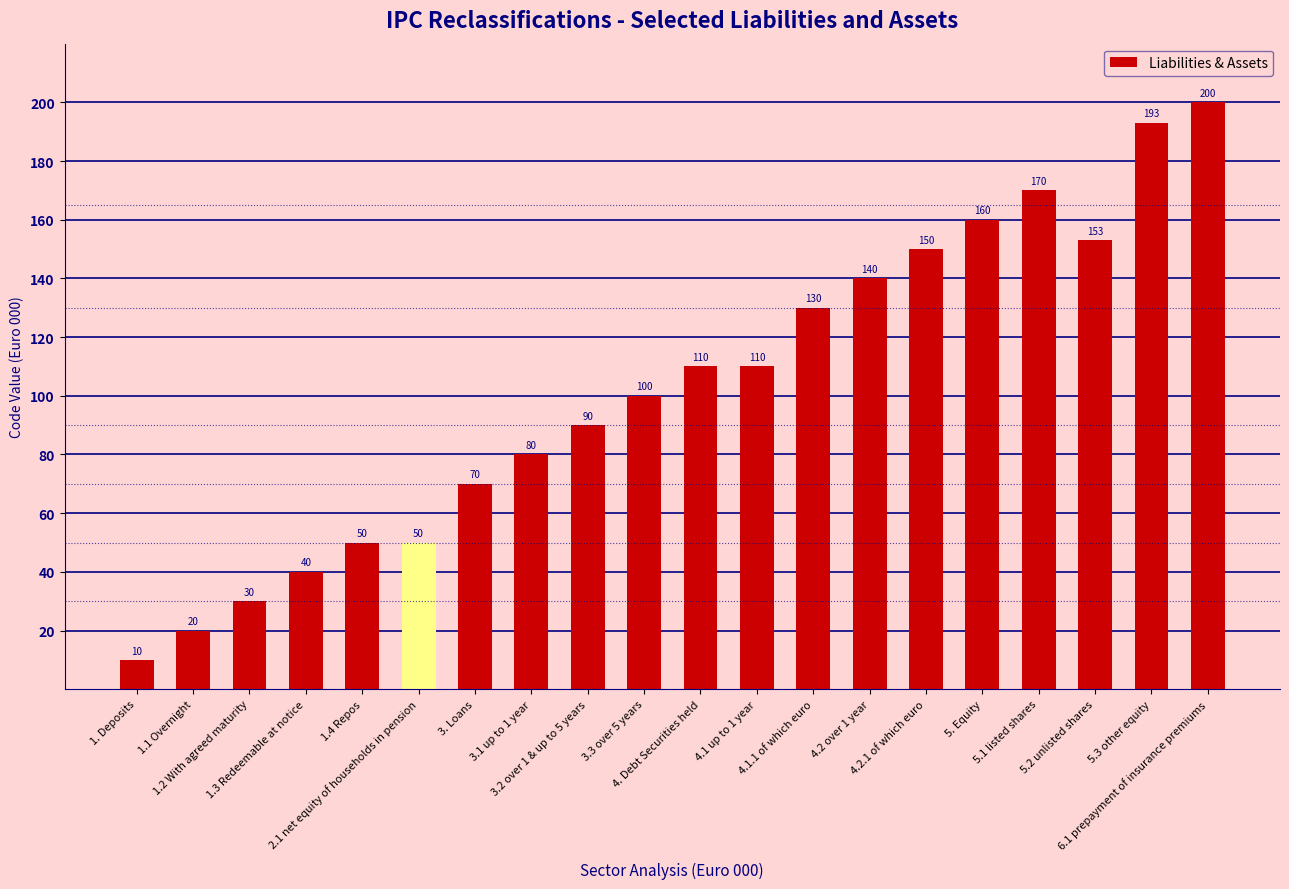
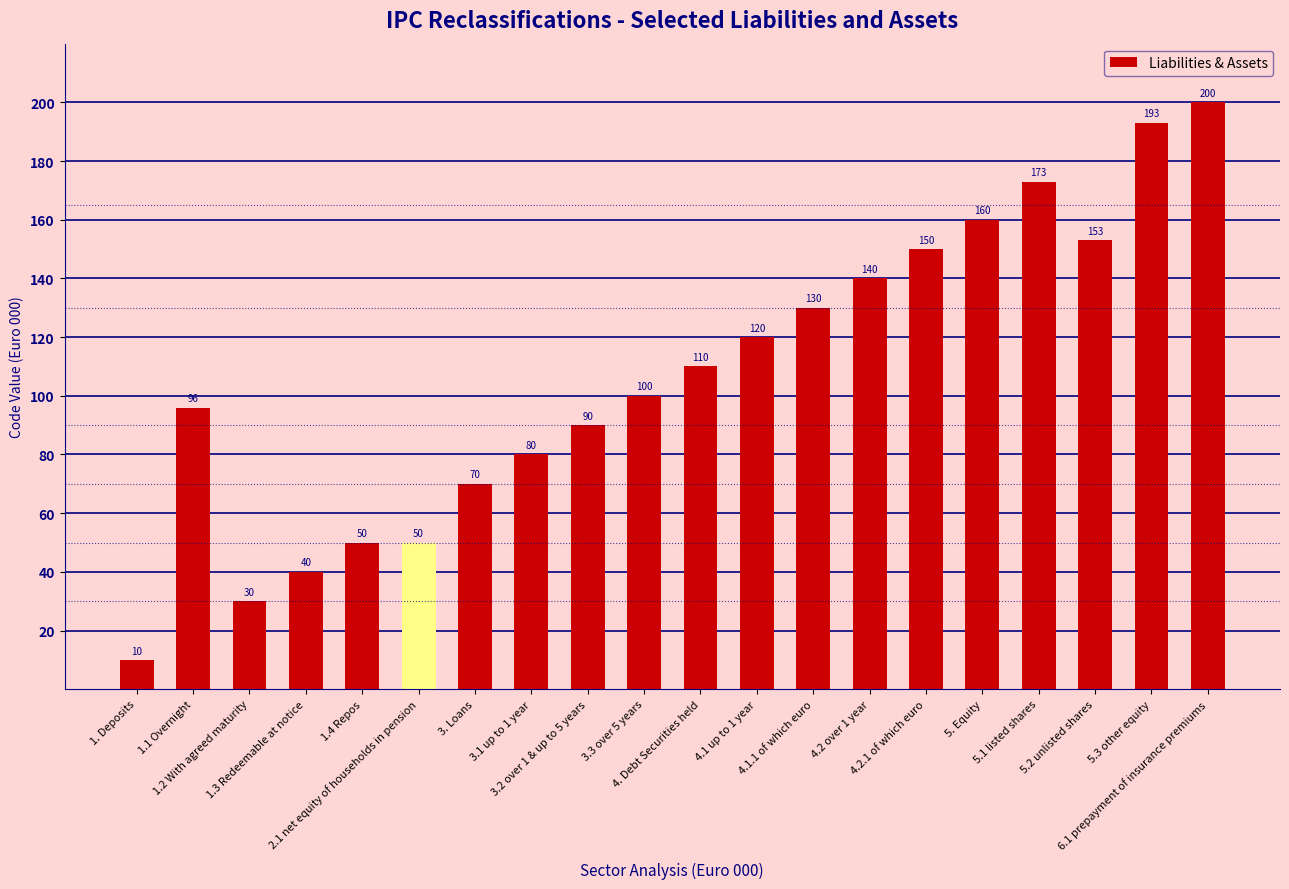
1.1 Overnight: 20 -> 96
4.1 up to 1 year: 110 -> 120
5.1 listed shares: 170 -> 173
